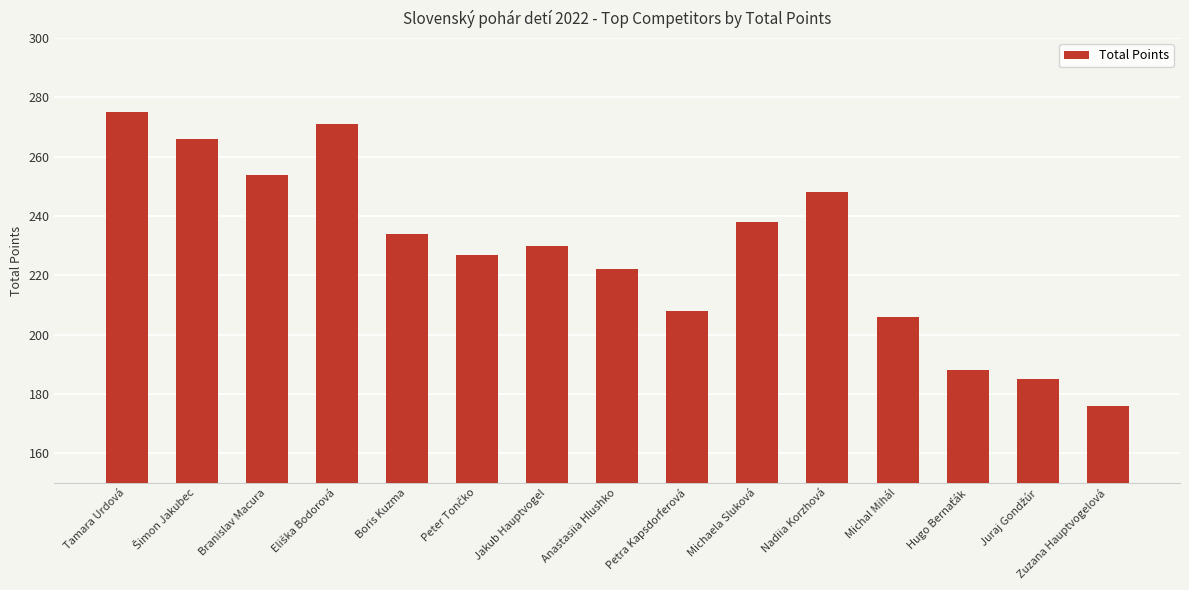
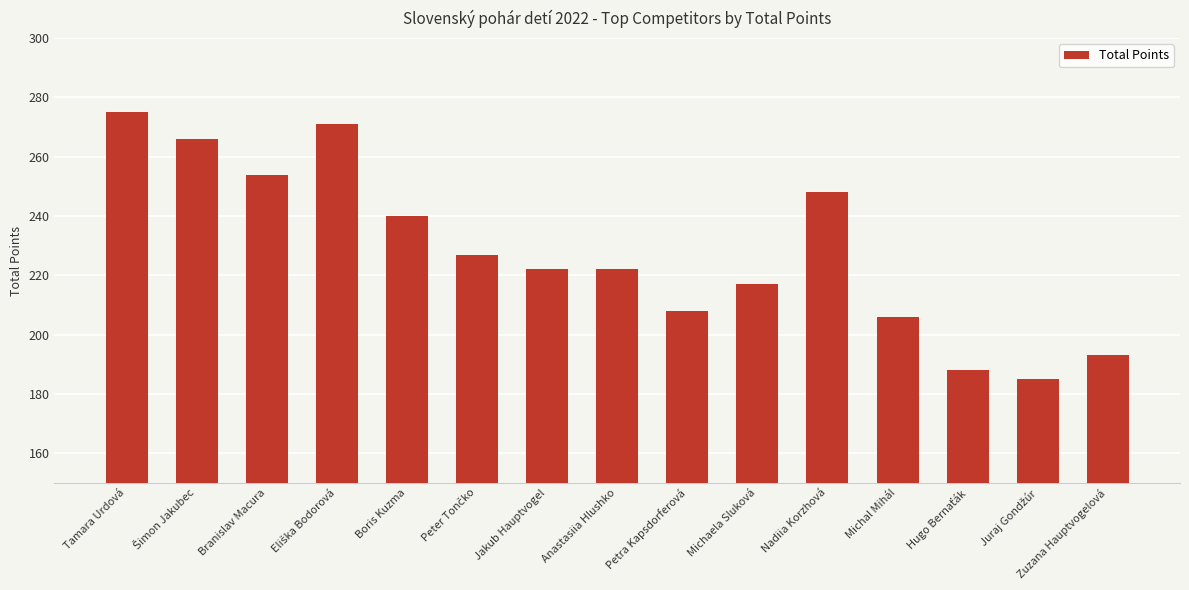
Boris Kuzma: 234 -> 240
Jakub Hauptvogel: 230 -> 222
Michaela Sluková: 238 -> 217
Zuzana Hauptvogelová: 176 -> 193
